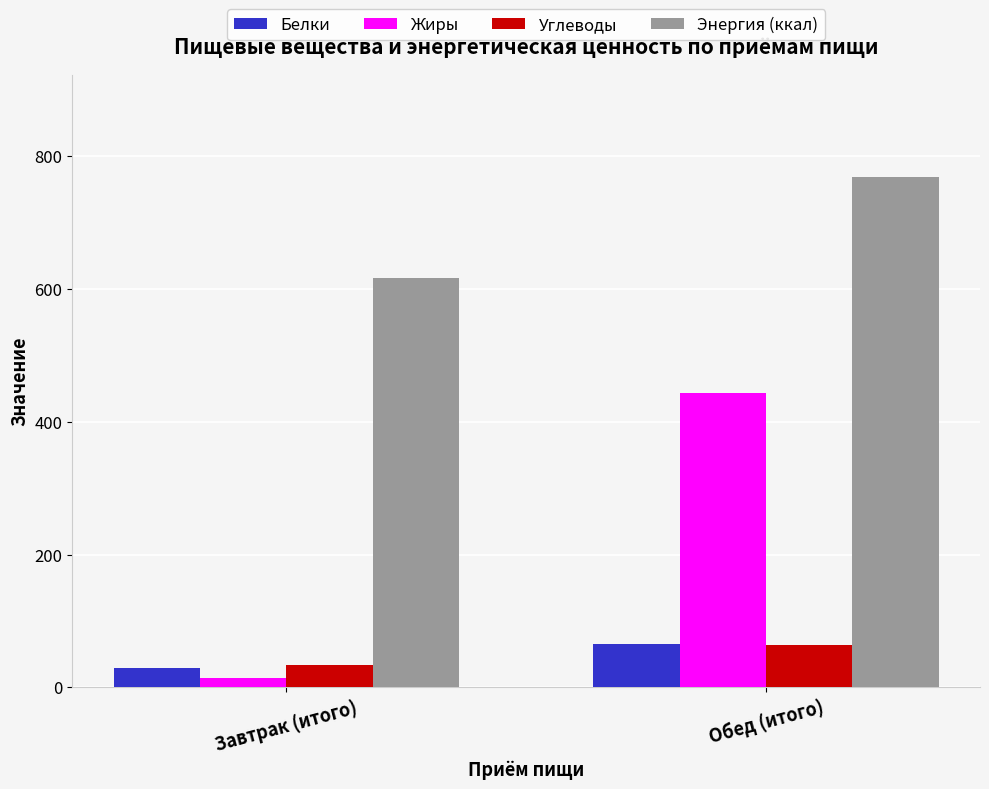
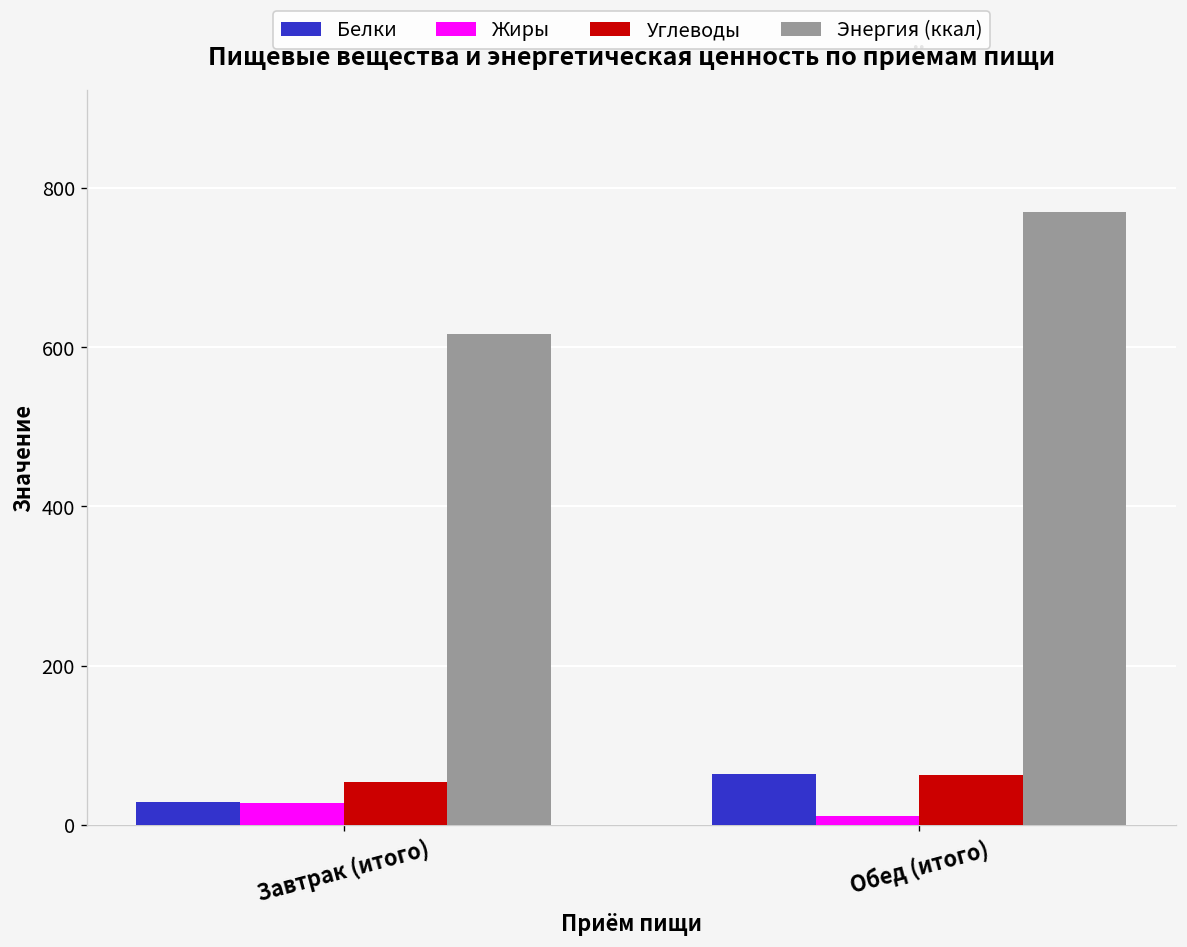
Жиры, Завтрак (итого): 10 -> 30
Углеводы, Завтрак (итого): 30 -> 50
Жиры, Обед (итого): 440 -> 10
